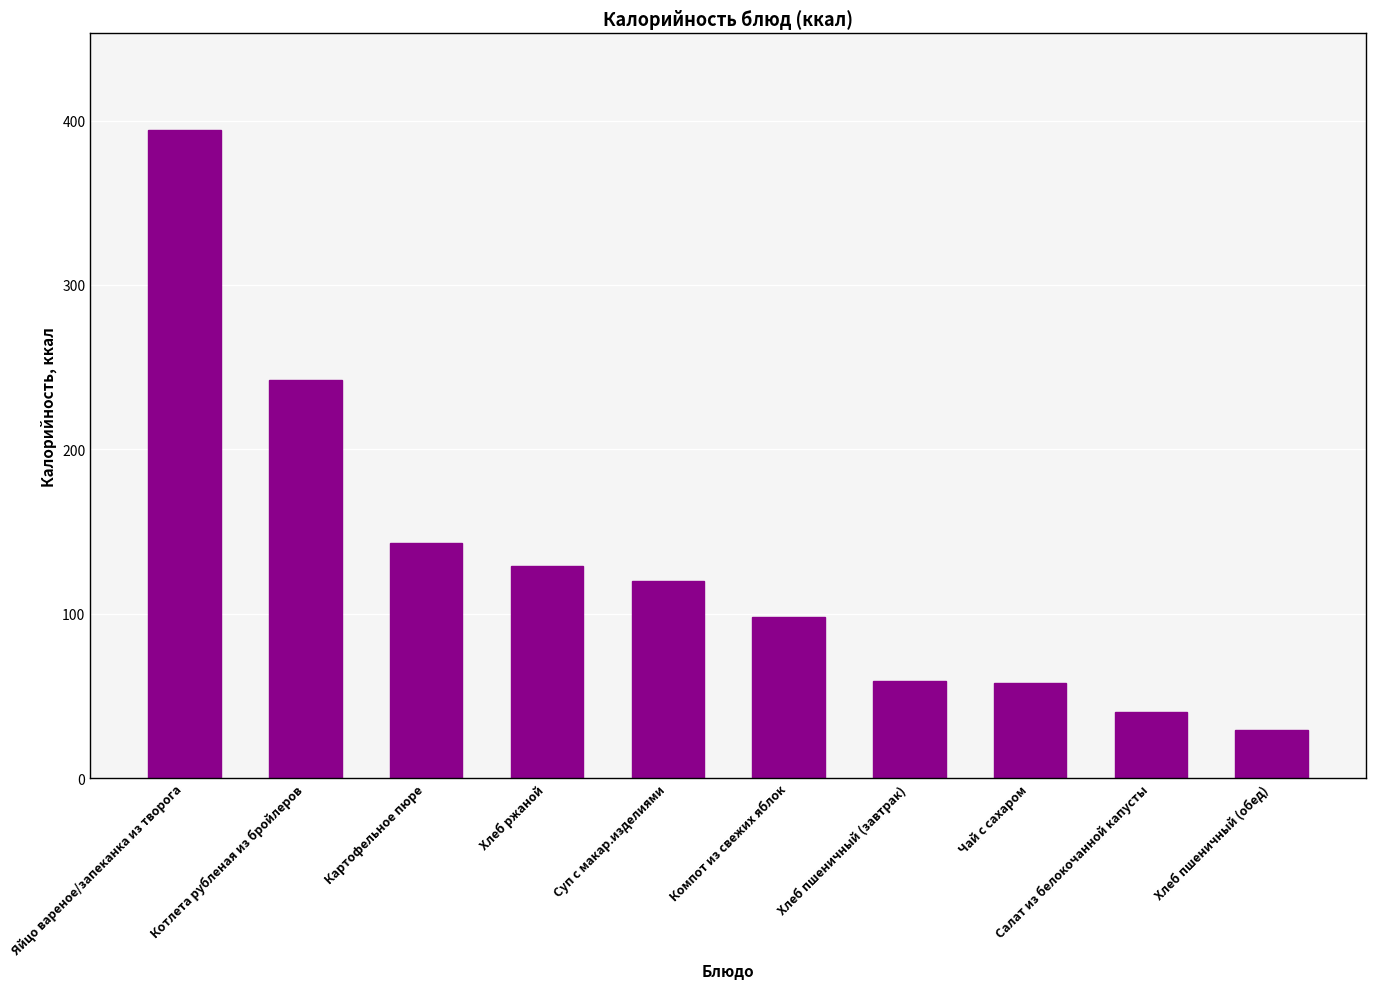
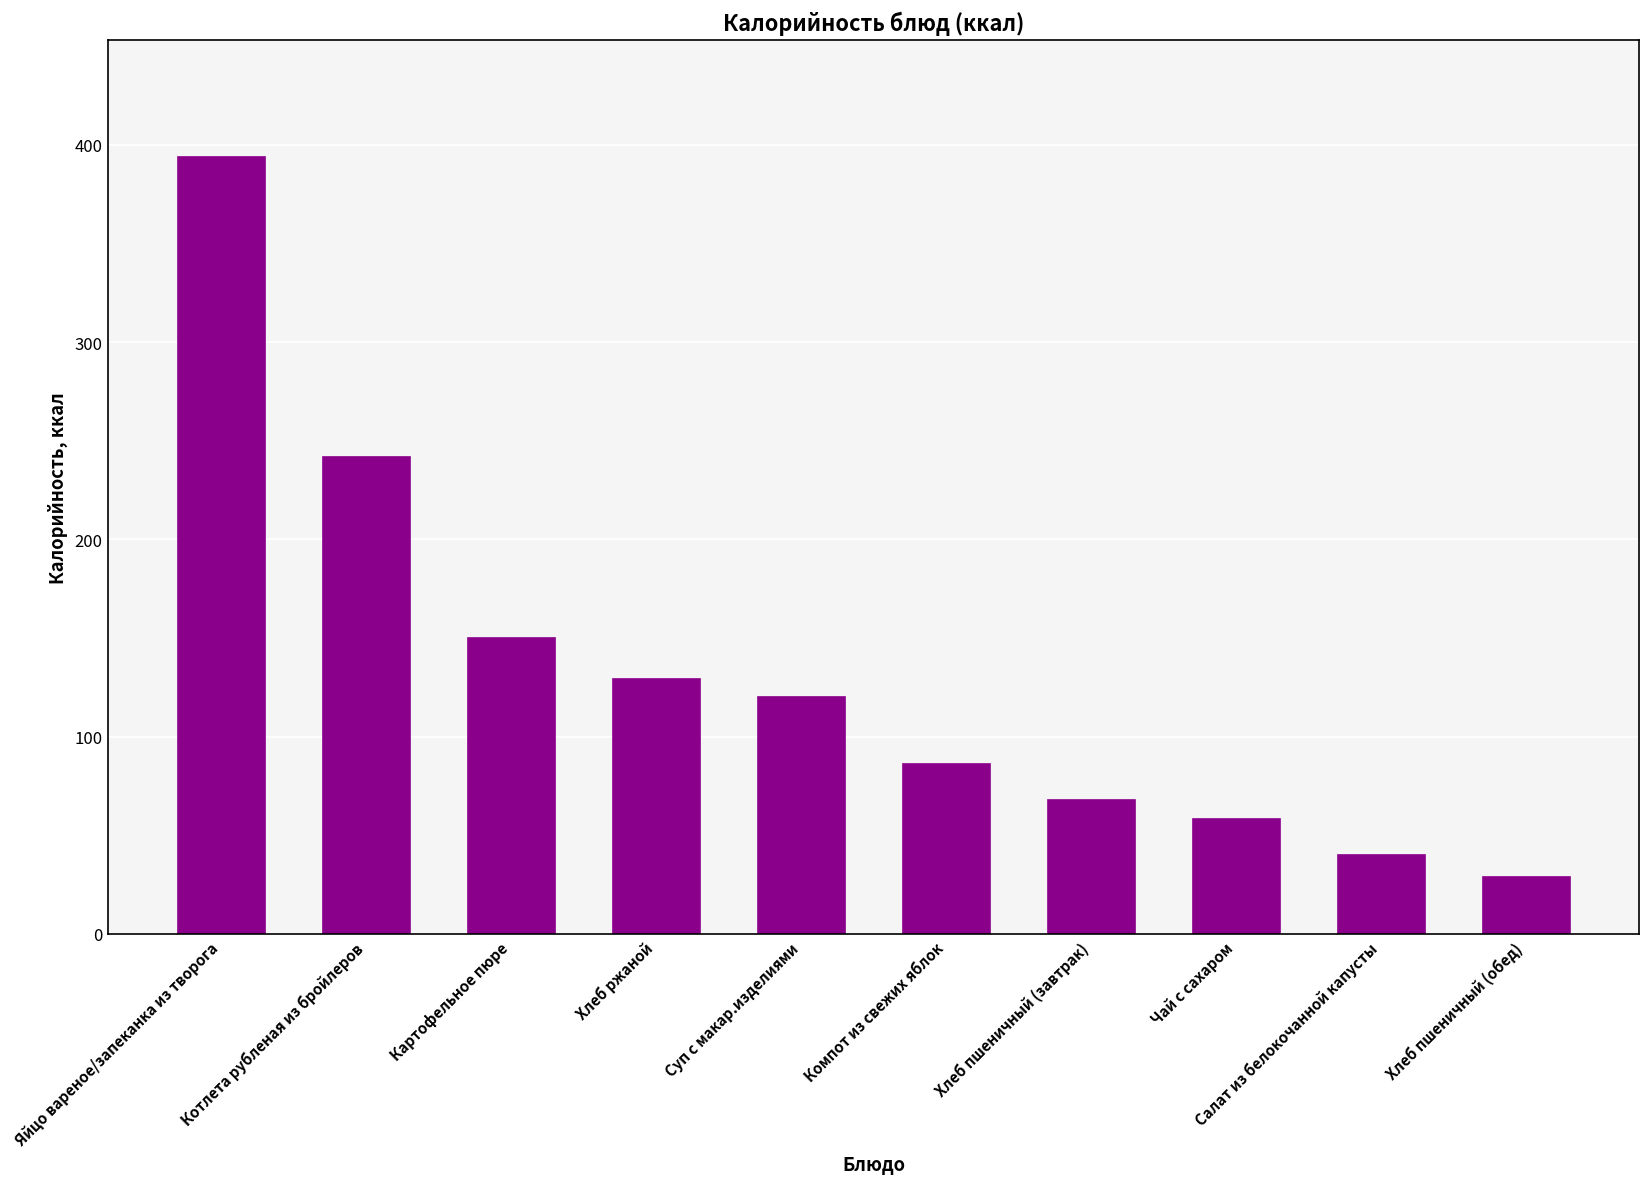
Картофельное пюре: 143 -> 150
Компот из свежих яблок: 98 -> 86
Хлеб пшеничный (завтрак): 59 -> 68
